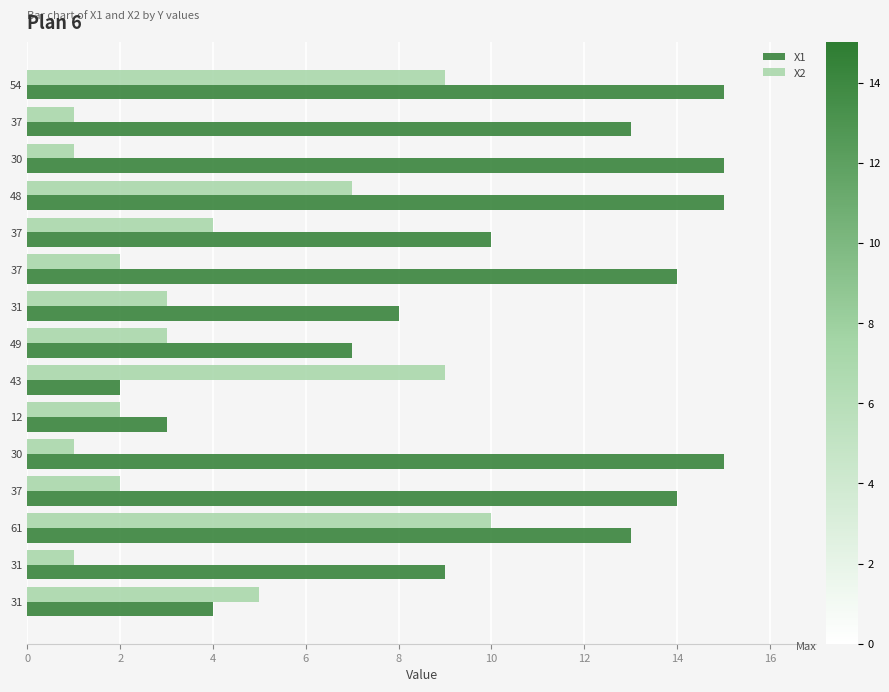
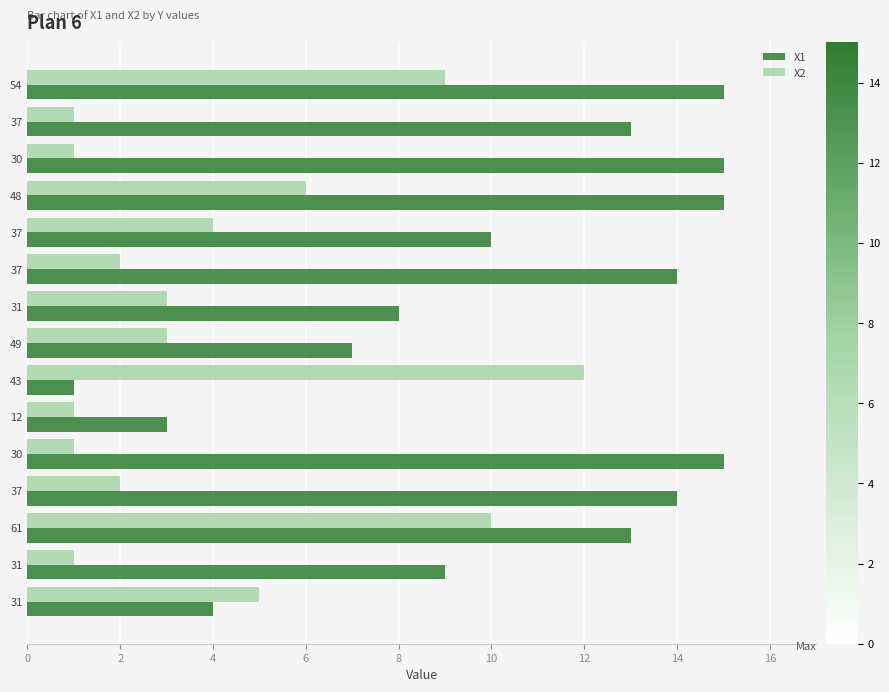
X2, 48: 7 -> 6
X2, 43: 9 -> 12
X1, 43: 2 -> 1
X2, 12: 2 -> 1
